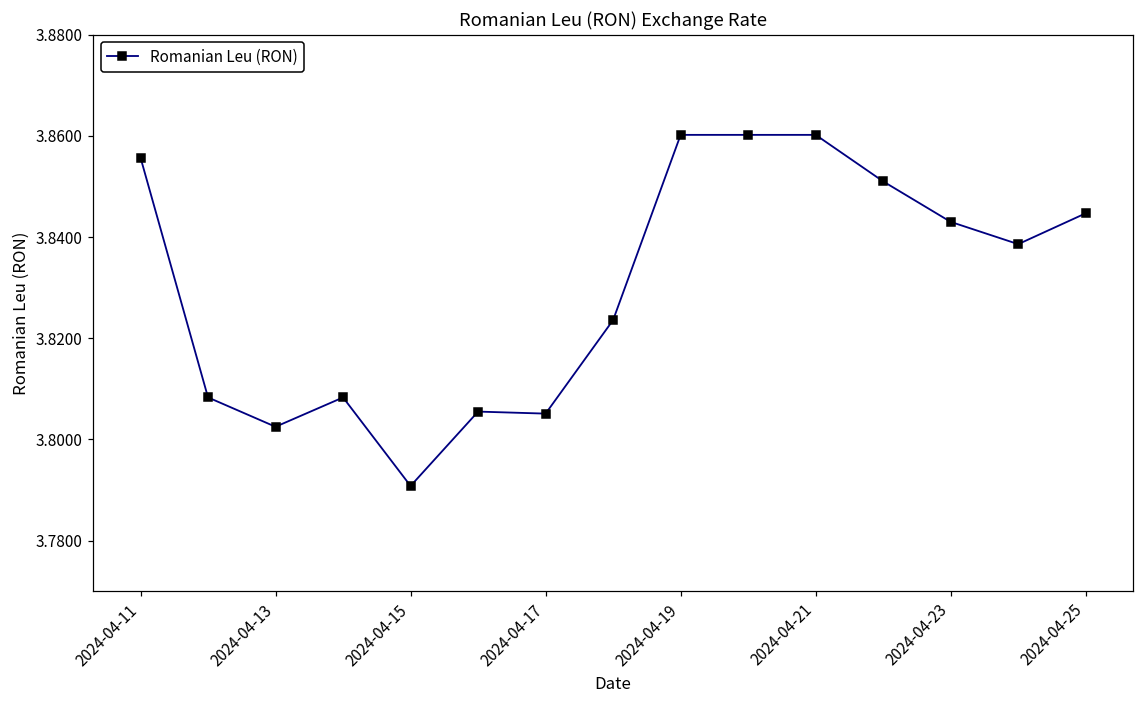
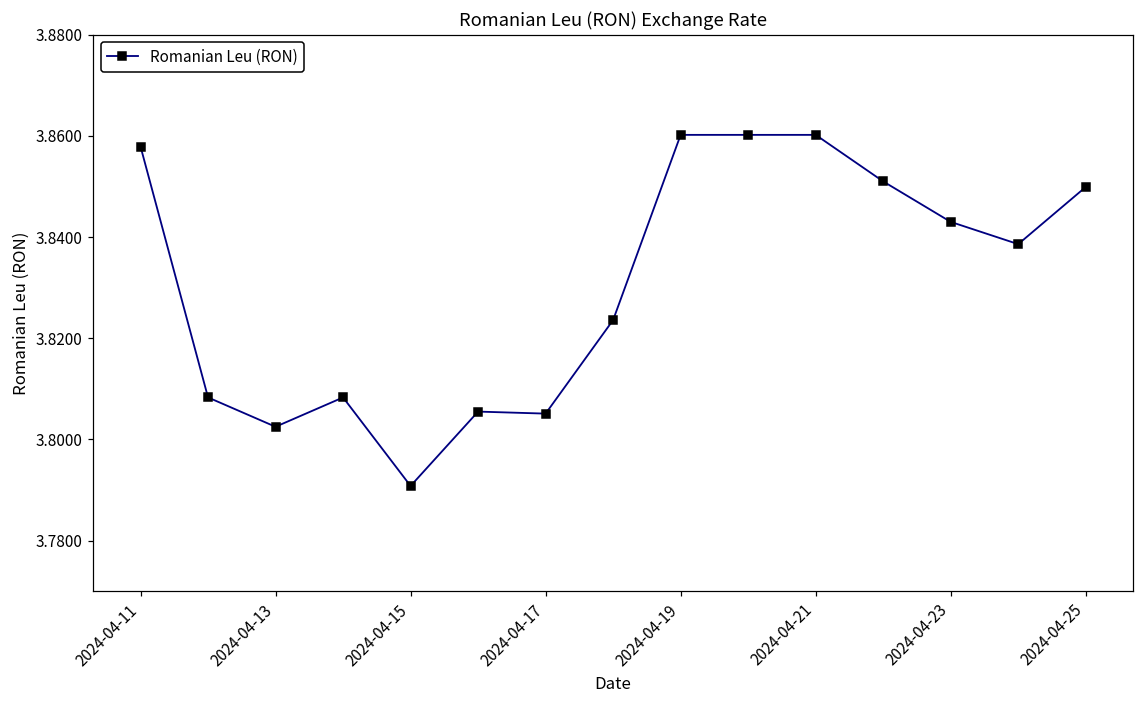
2024-04-11: 3.856 -> 3.858
2024-04-25: 3.845 -> 3.850
